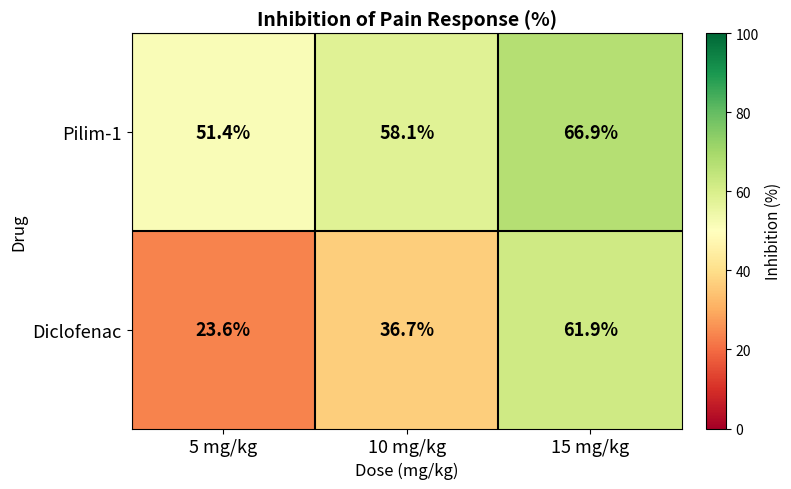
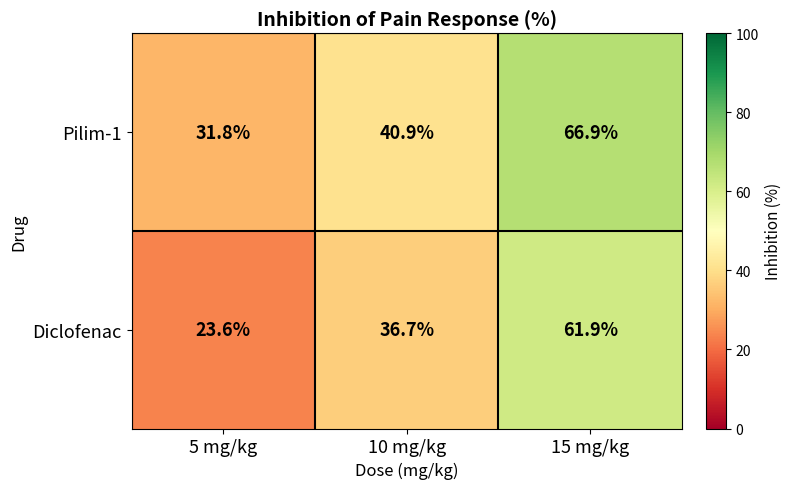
Pilim-1, 5 mg/kg: 51.4% -> 31.8%
Pilim-1, 10 mg/kg: 58.1% -> 40.9%
